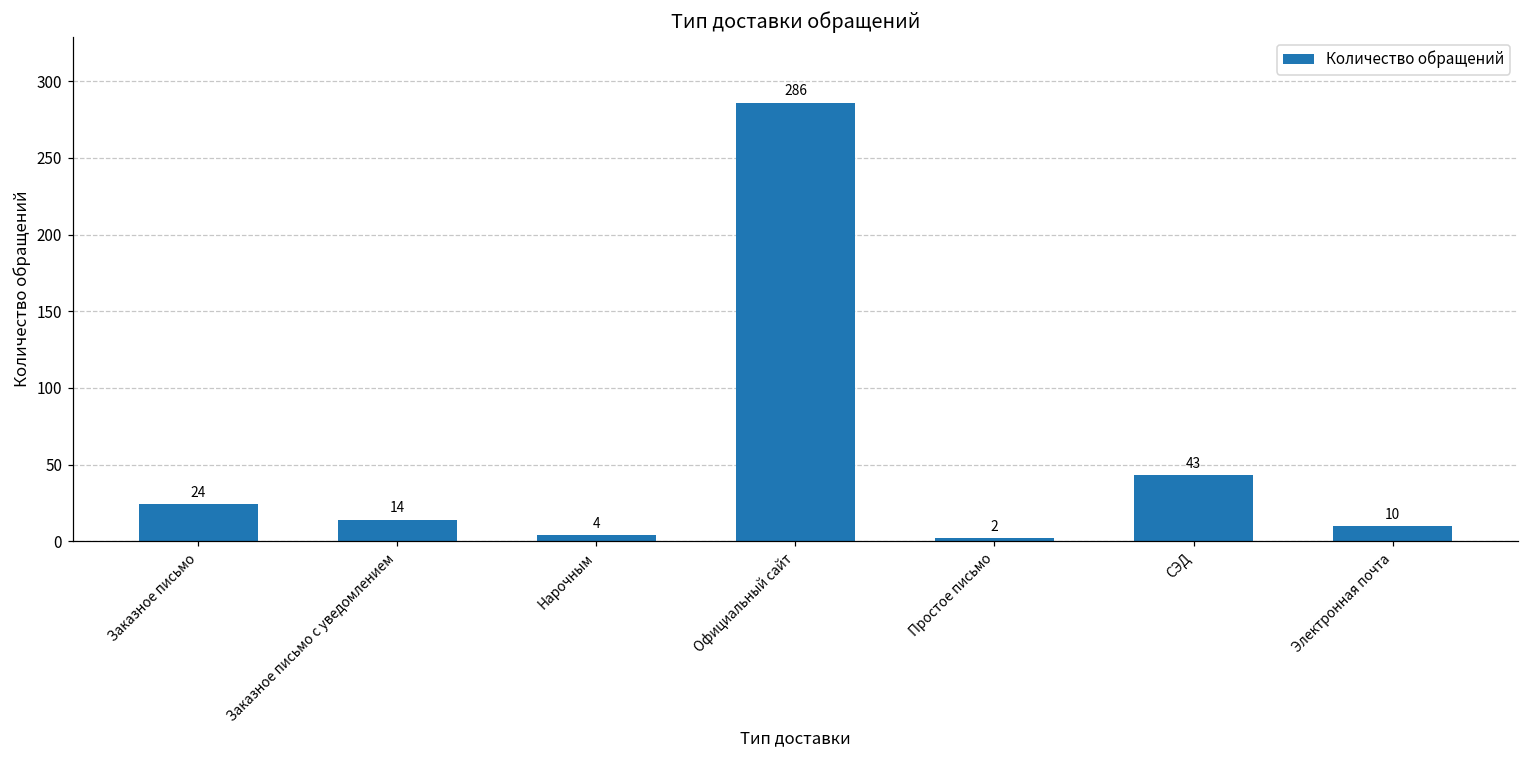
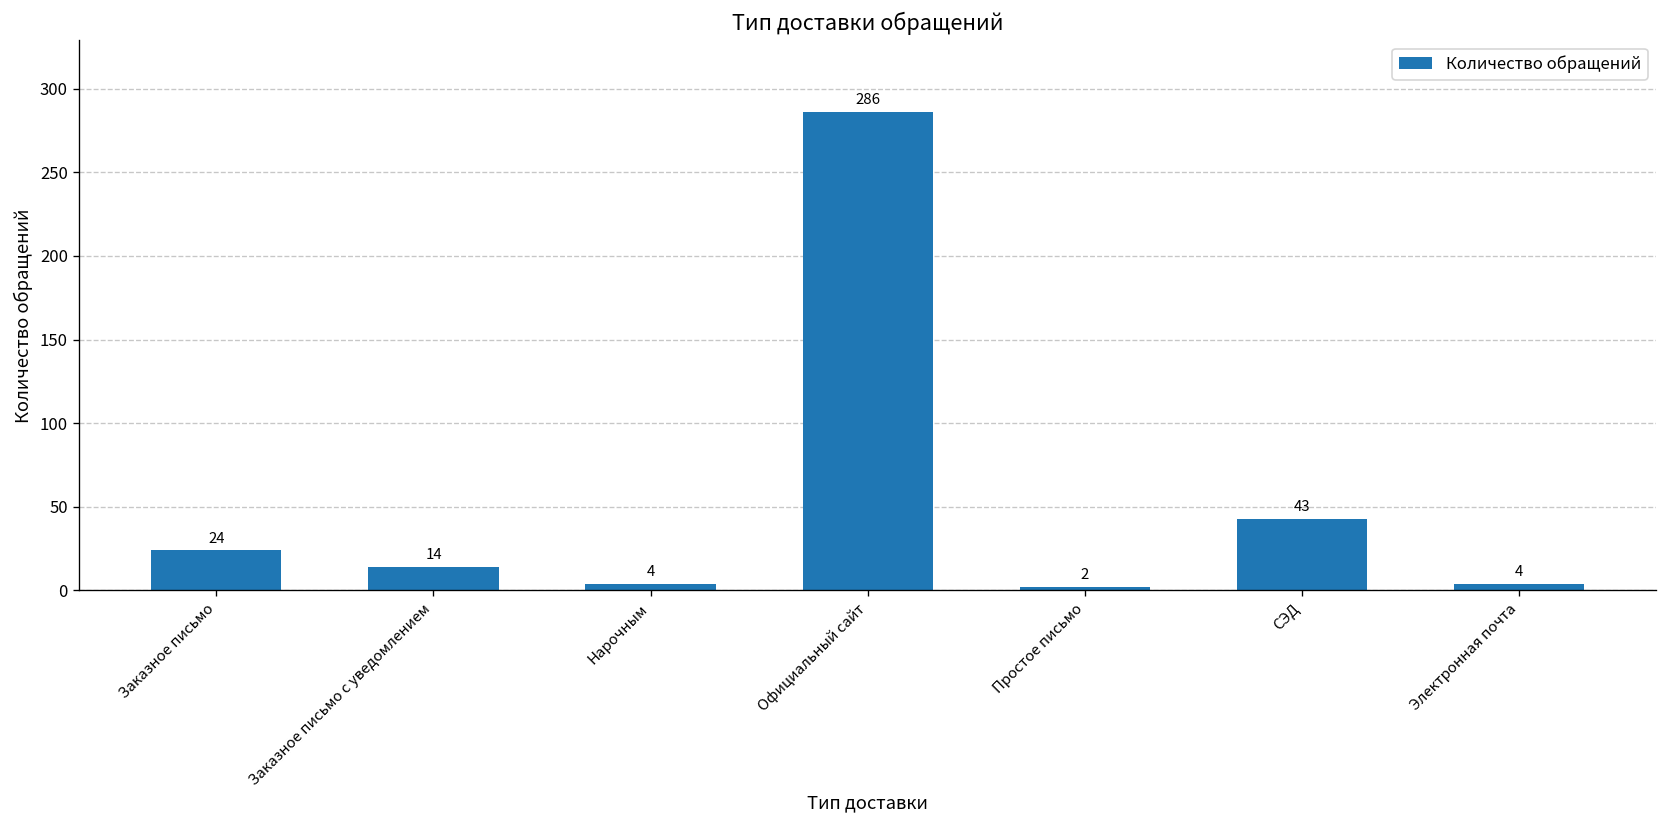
Электронная почта: 10 -> 4
